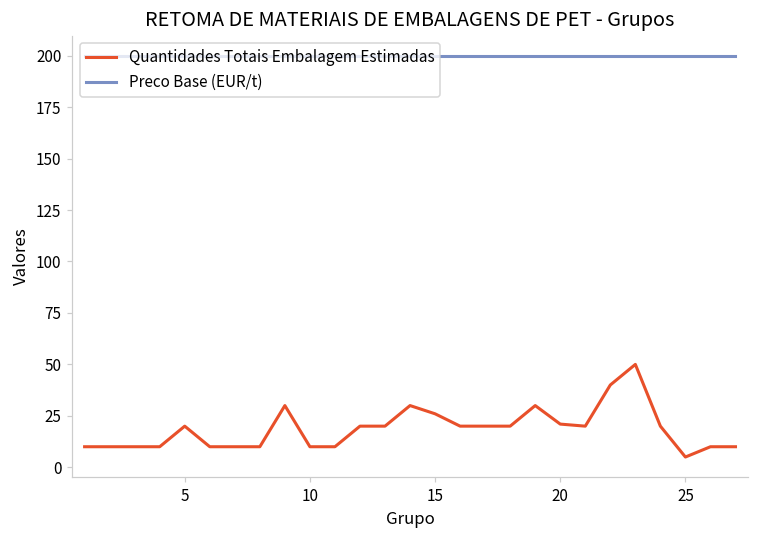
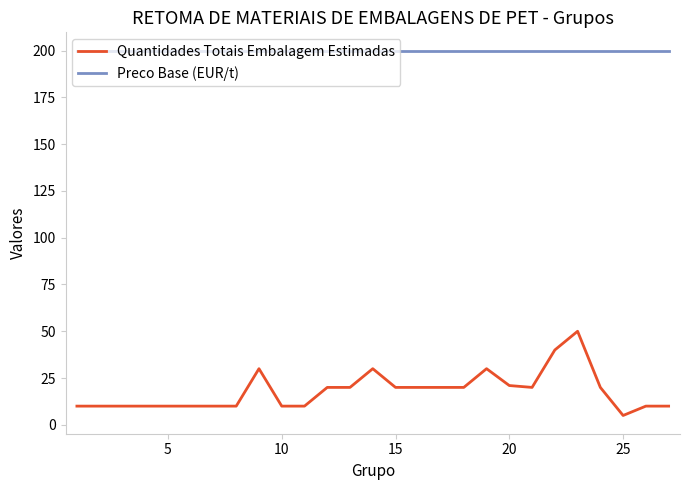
Quantidades Totais Embalagem Estimadas, 5: 20 -> 10
Quantidades Totais Embalagem Estimadas, 15: 26 -> 20
